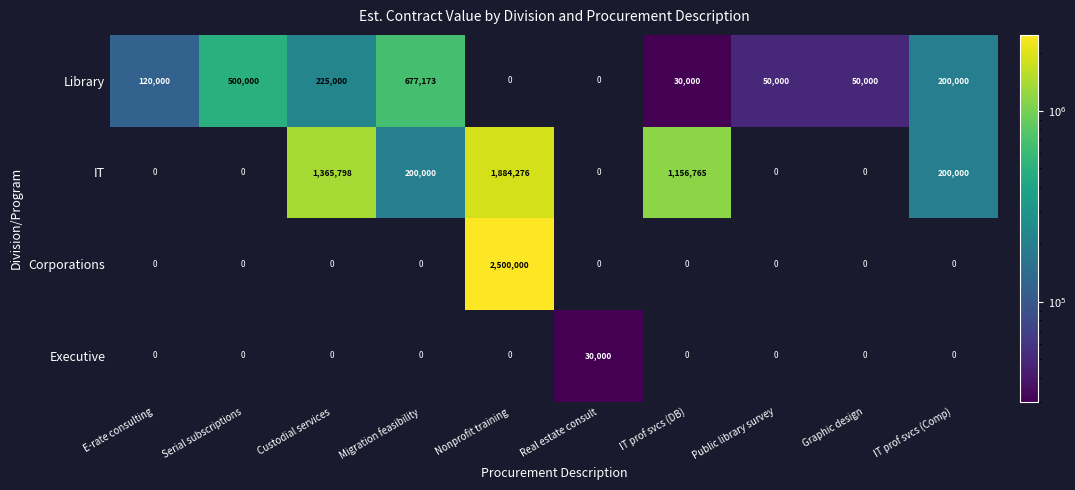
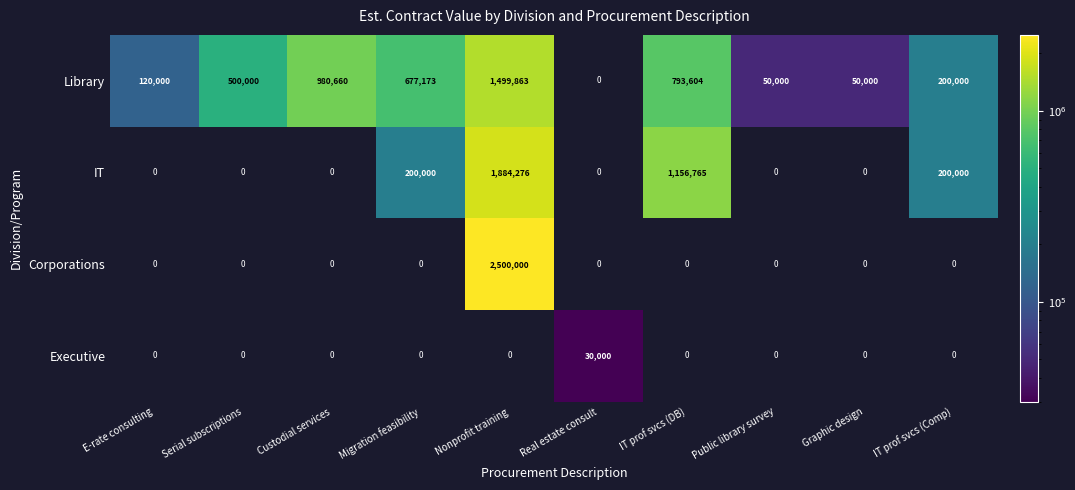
Library, Custodial services: 225,000 -> 980,660
Library, Nonprofit training: 0 -> 1,499,863
Library, IT prof svcs (DB): 30,000 -> 793,604
IT, Custodial services: 1,365,798 -> 0
